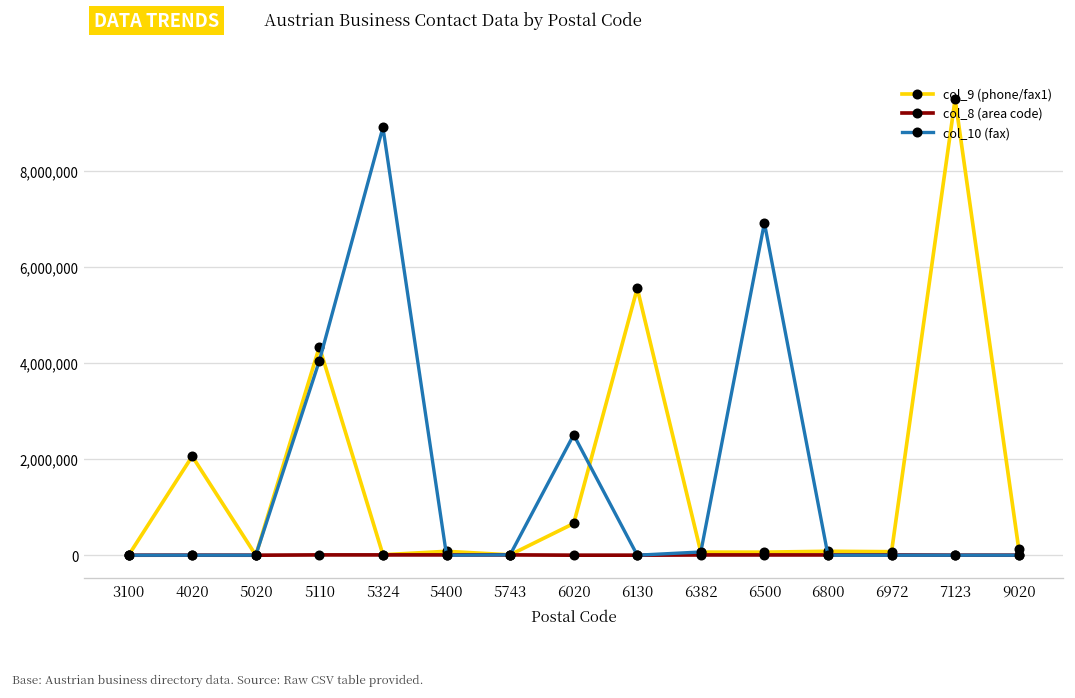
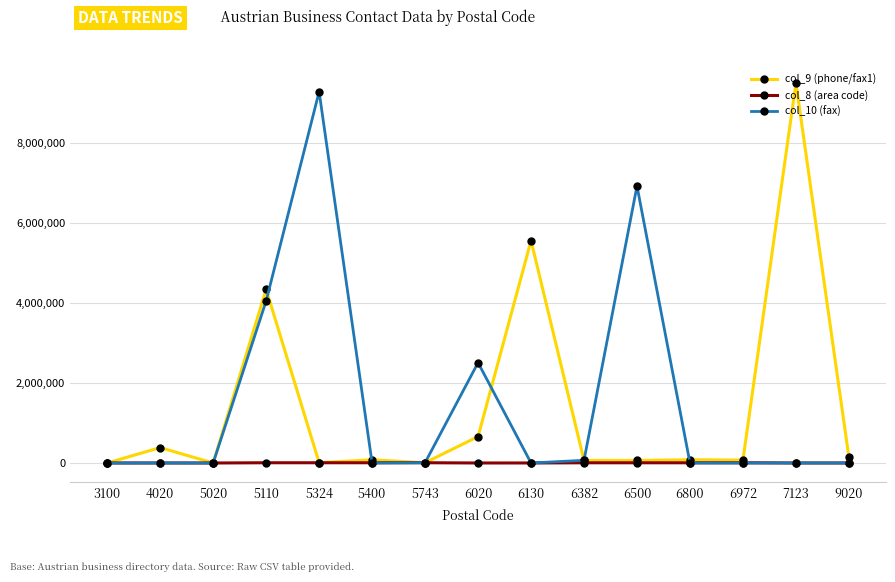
col_9 (phone/fax1), 4020: 2,100,000 -> 400,000
col_10 (fax), 5324: 8,900,000 -> 9,300,000
